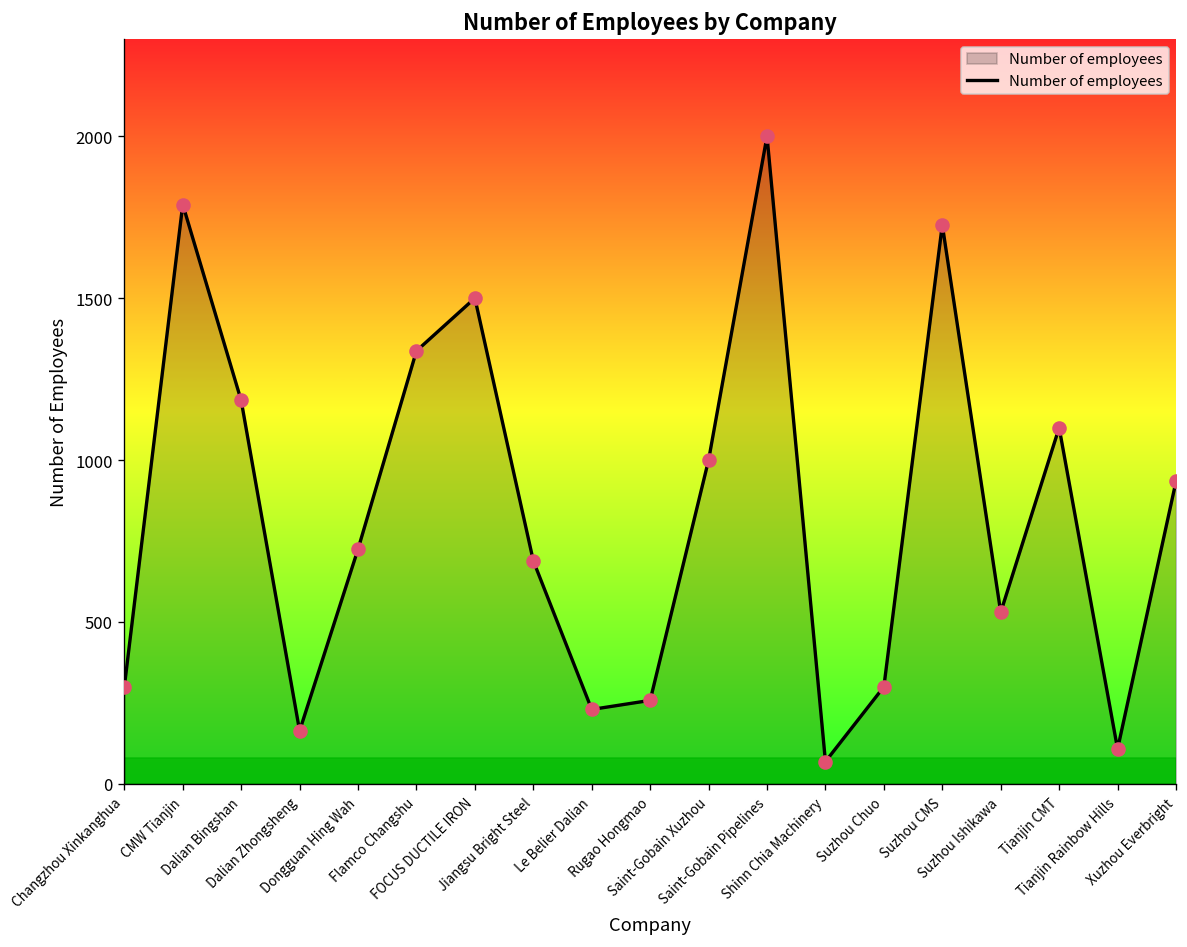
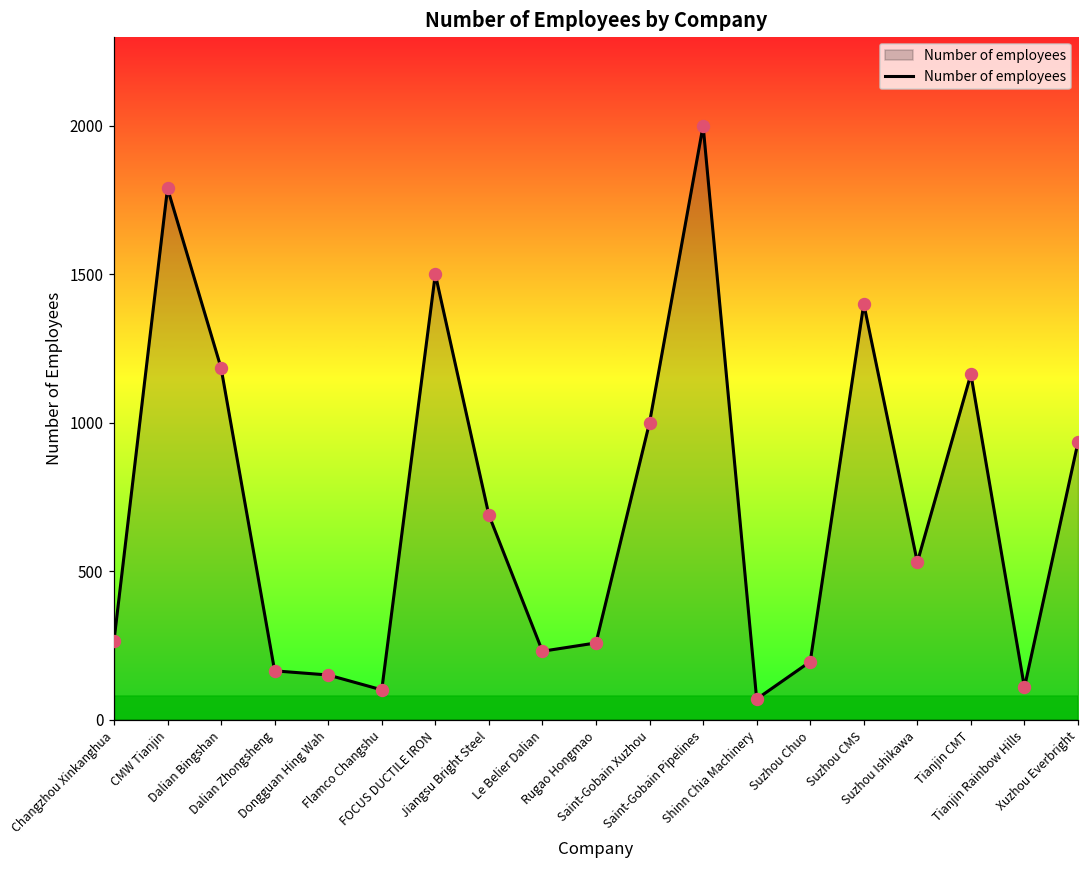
Changzhou Xinkanghua: 300 -> 270
Dongguan Hing Wah: 730 -> 150
Flamco Changshu: 1340 -> 100
Suzhou Chuo: 300 -> 200
Suzhou CMS: 1730 -> 1400
Tianjin CMT: 1100 -> 1160
